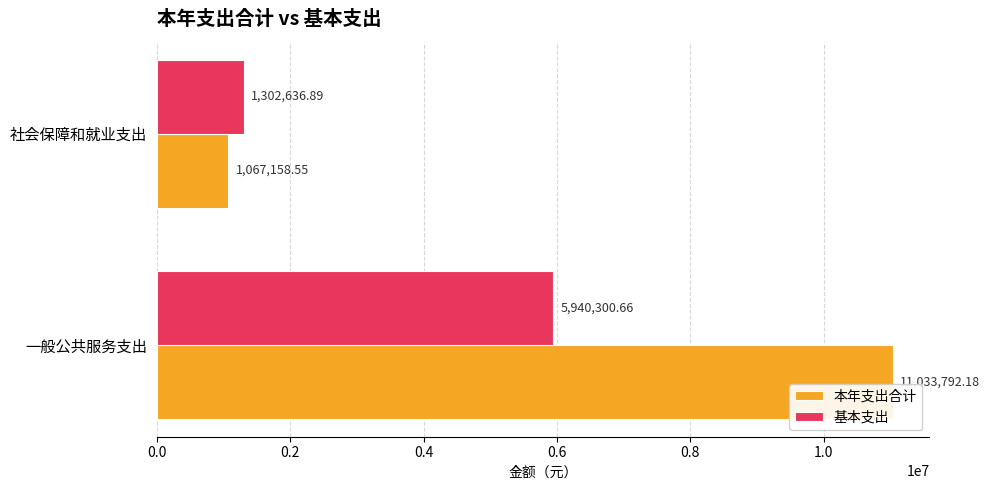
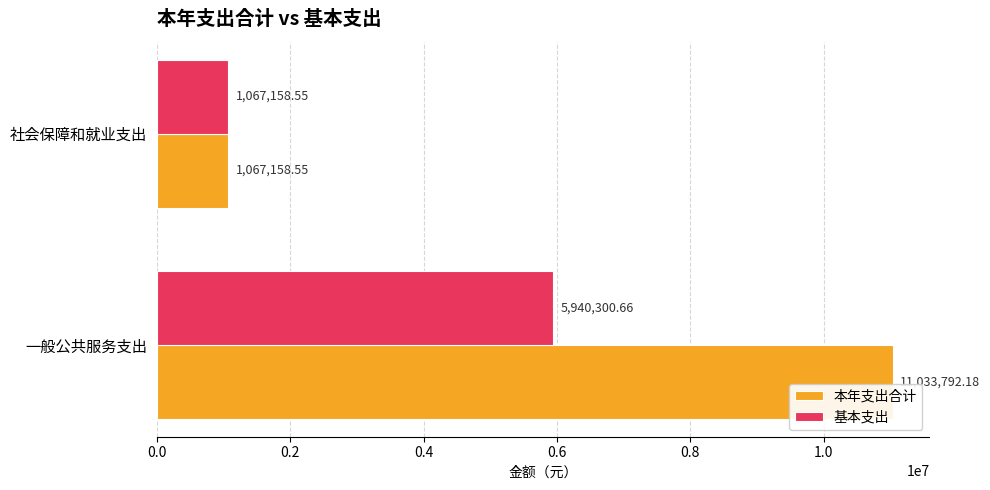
基本支出, 社会保障和就业支出: 1,302,636.89 -> 1,067,158.55
